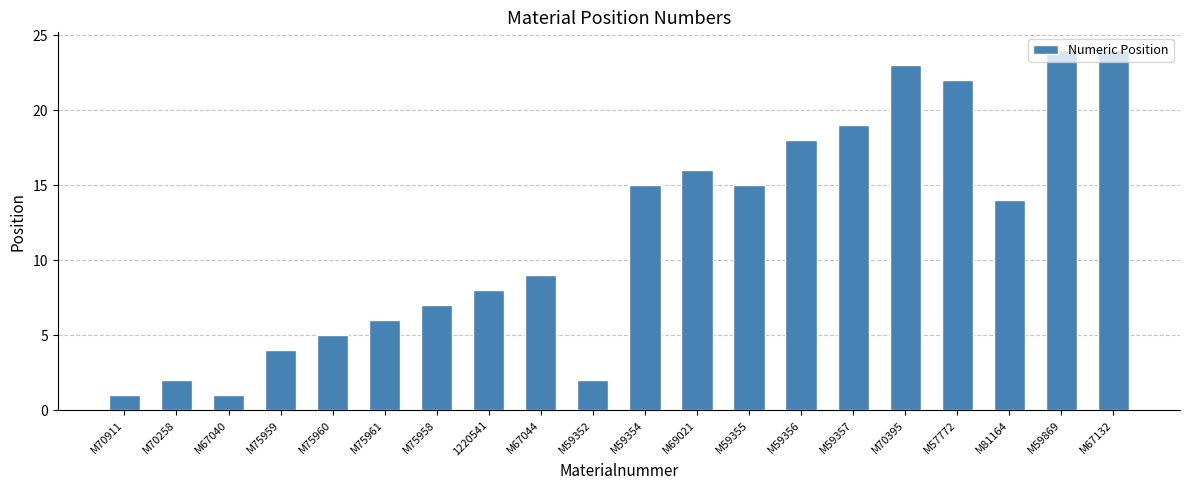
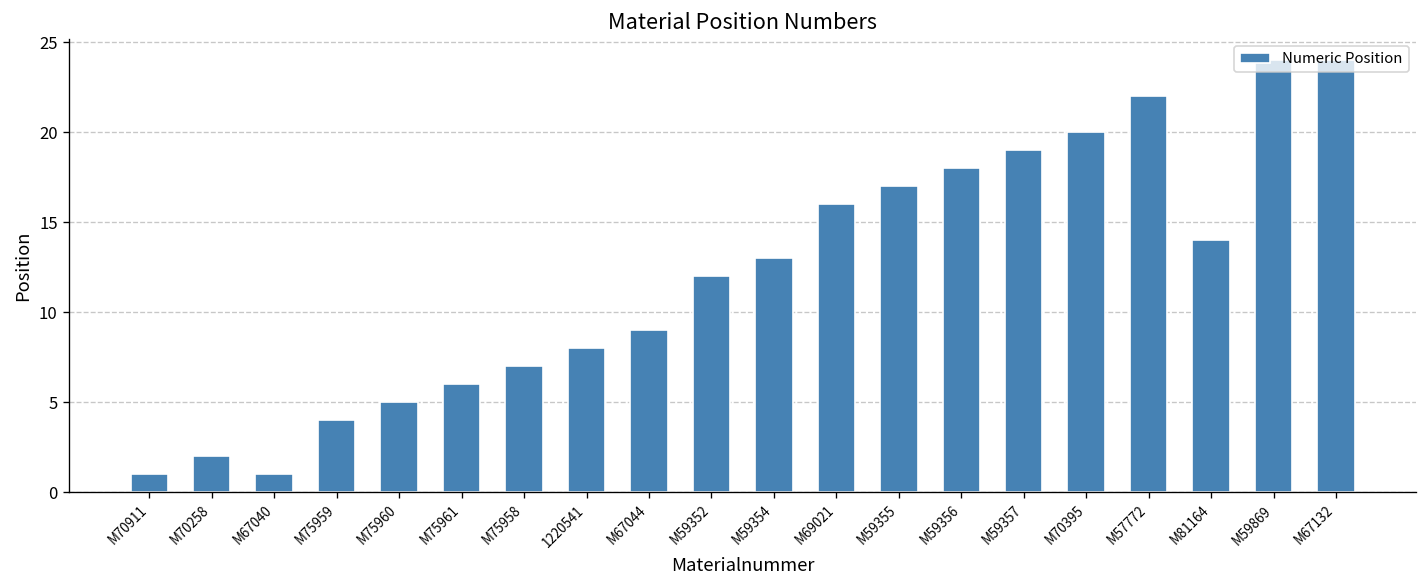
M59352: 2 -> 12
M59354: 15 -> 13
M59355: 15 -> 17
M70395: 23 -> 20
